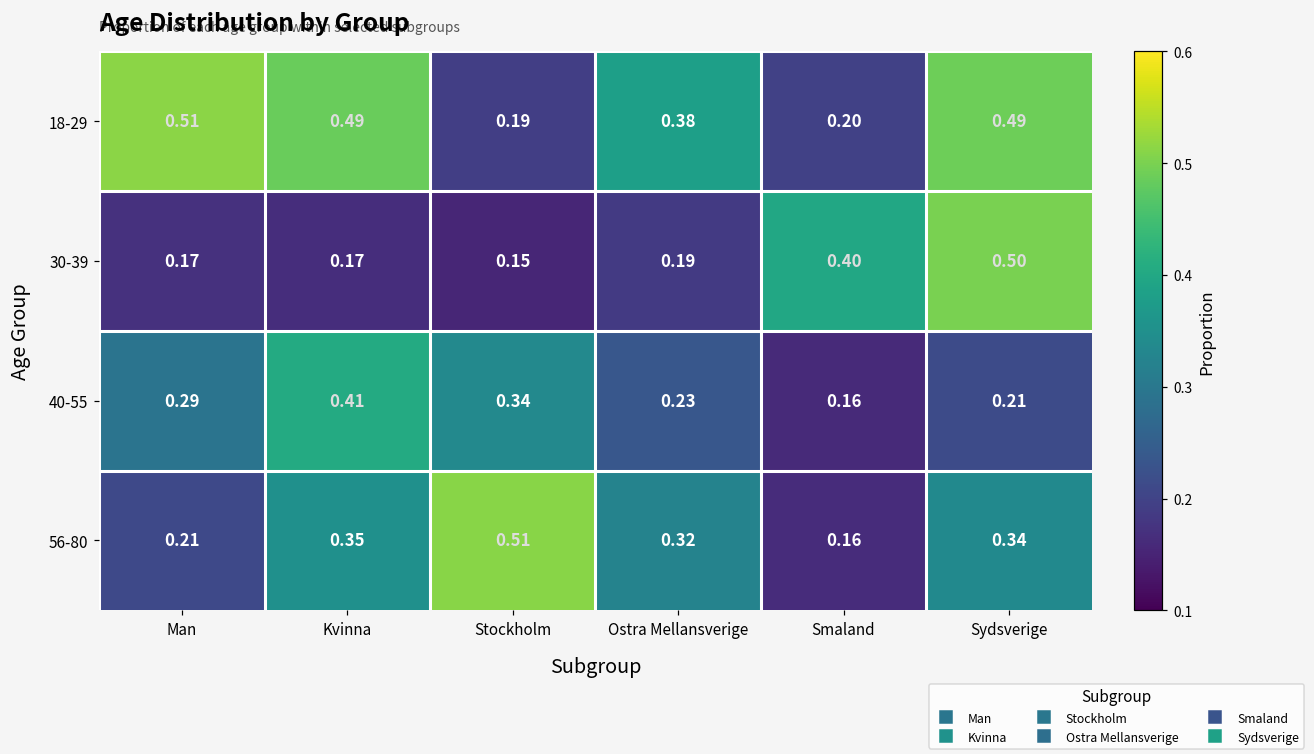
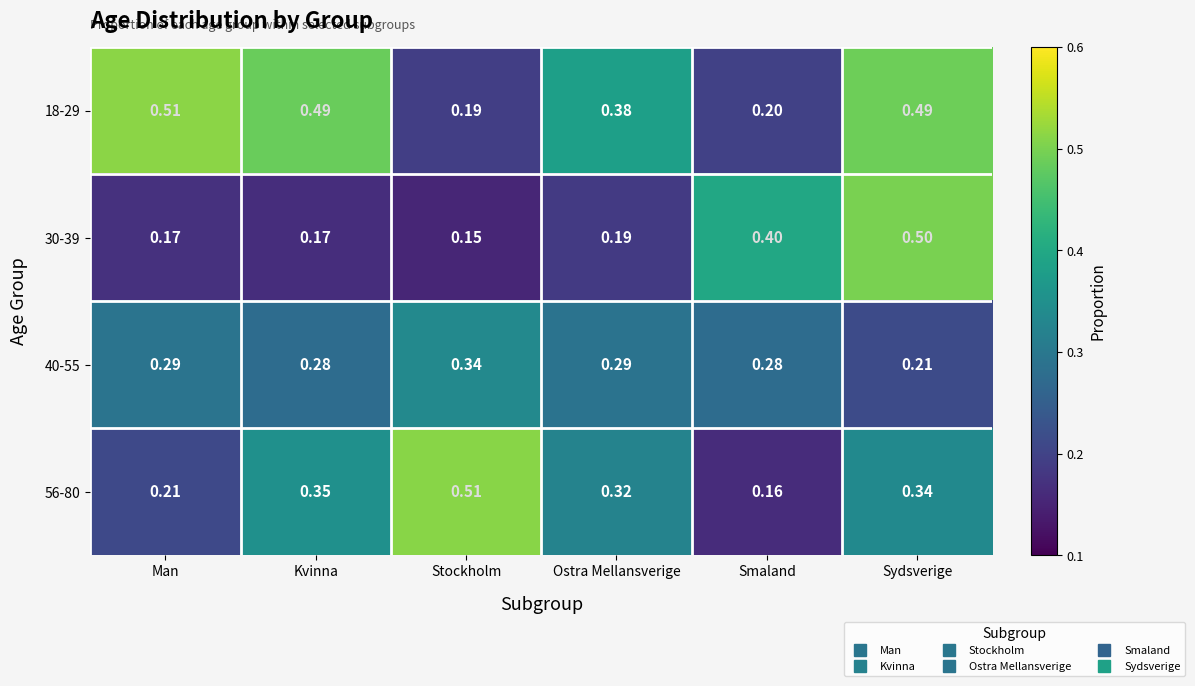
40-55, Kvinna: 0.41 -> 0.28
40-55, Ostra Mellansverige: 0.23 -> 0.29
40-55, Smaland: 0.16 -> 0.28
